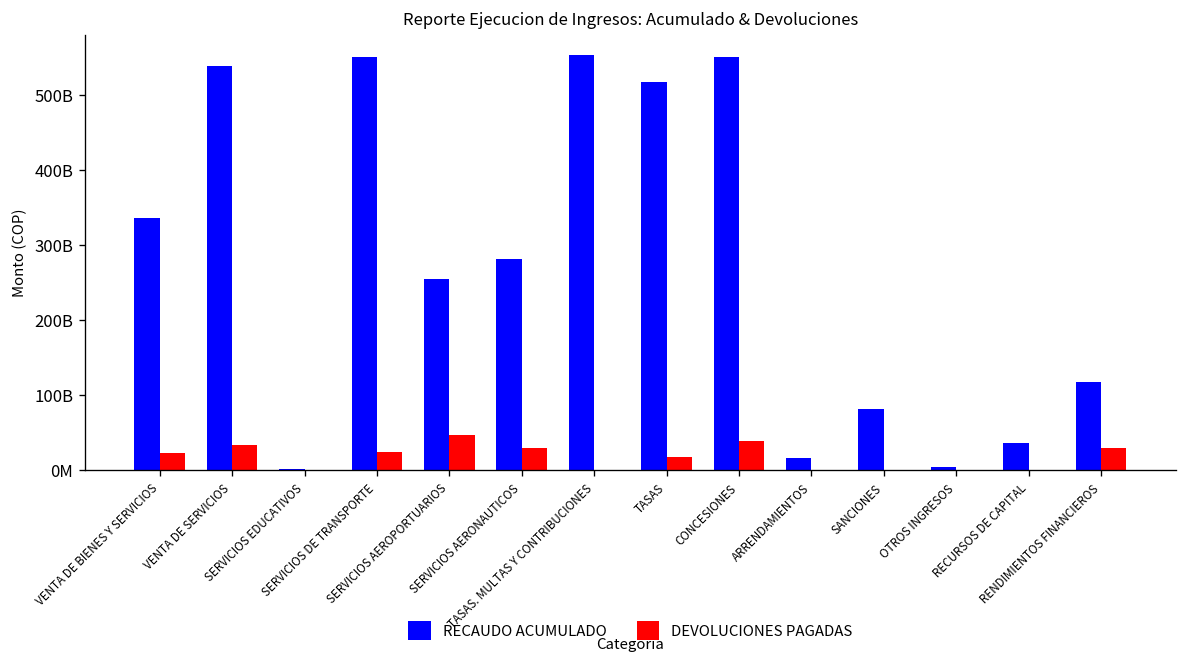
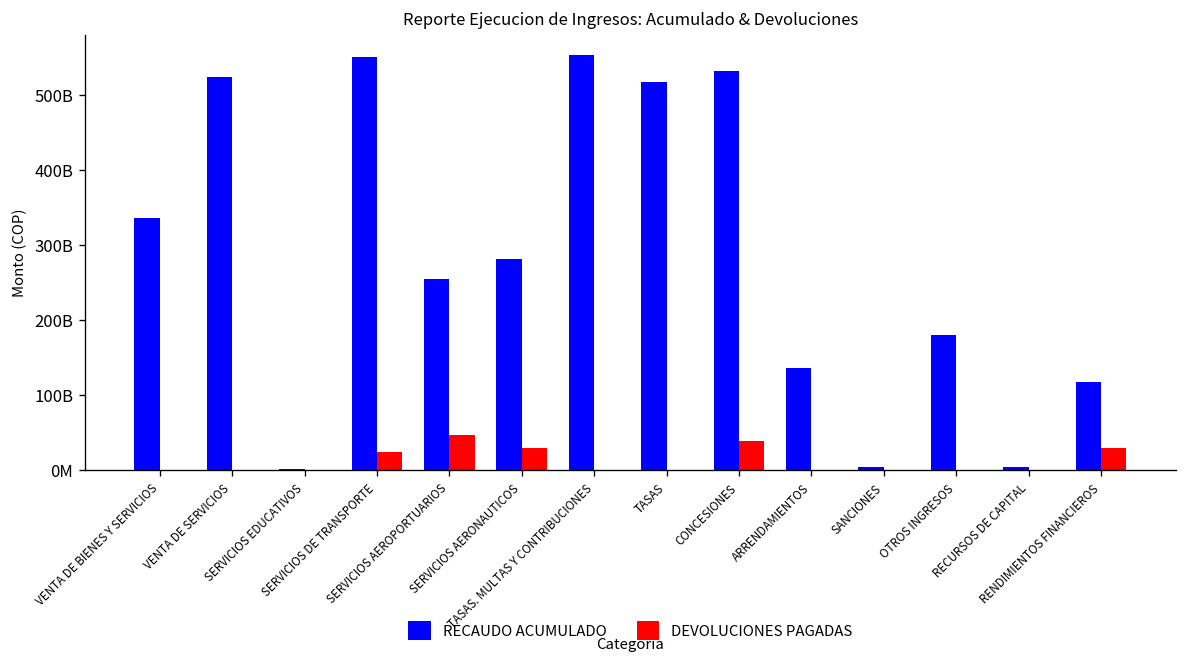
DEVOLUCIONES PAGADAS, VENTA DE BIENES Y SERVICIOS: 20000000000 -> 0
RECAUDO ACUMULADO, VENTA DE SERVICIOS: 540000000000 -> 530000000000
DEVOLUCIONES PAGADAS, VENTA DE SERVICIOS: 30000000000 -> 0
DEVOLUCIONES PAGADAS, TASAS: 20000000000 -> 0
RECAUDO ACUMULADO, CONCESIONES: 550000000000 -> 530000000000
RECAUDO ACUMULADO, ARRENDAMIENTOS: 20000000000 -> 140000000000
RECAUDO ACUMULADO, SANCIONES: 80000000000 -> 0
RECAUDO ACUMULADO, OTROS INGRESOS: 0 -> 180000000000
RECAUDO ACUMULADO, RECURSOS DE CAPITAL: 40000000000 -> 0
